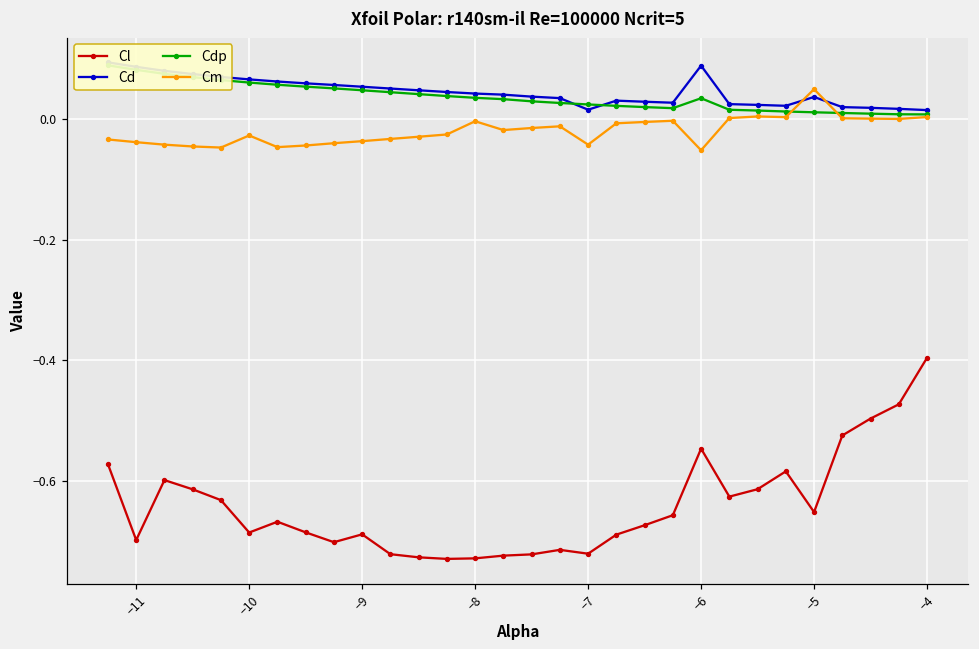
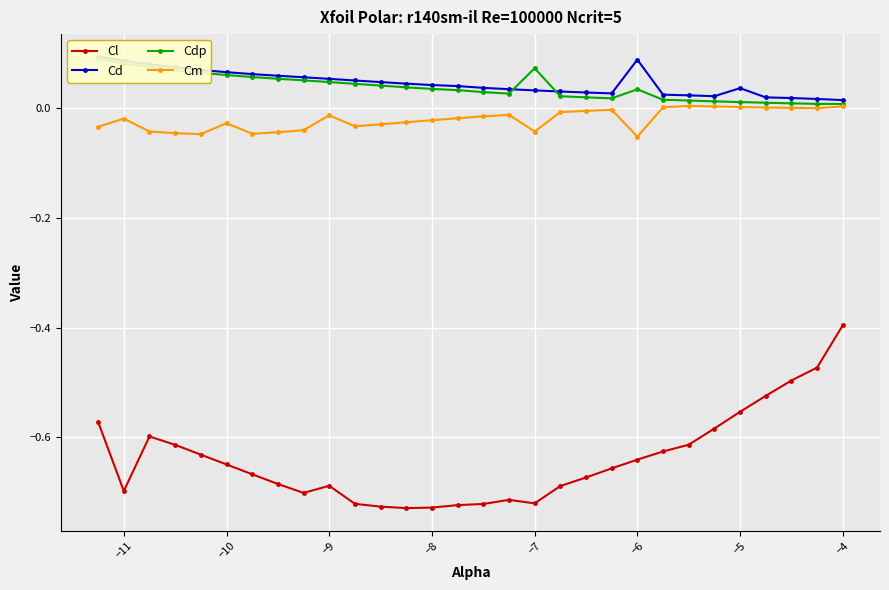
Cm, −11: -0.04 -> -0.02
Cl, −10: -0.69 -> -0.65
Cm, −9: -0.04 -> -0.01
Cm, −8: 0.00 -> -0.02
Cd, −7: 0.02 -> 0.03
Cdp, −7: 0.02 -> 0.07
Cl, −6: -0.55 -> -0.64
Cl, −5: -0.65 -> -0.55
Cm, −5: 0.05 -> 0.00
